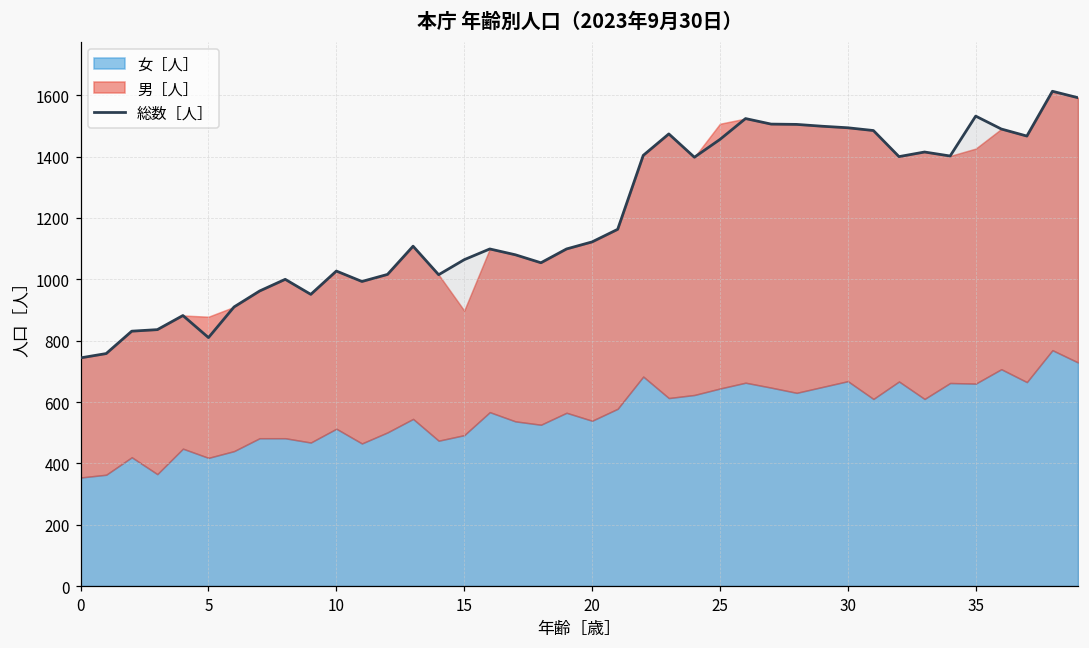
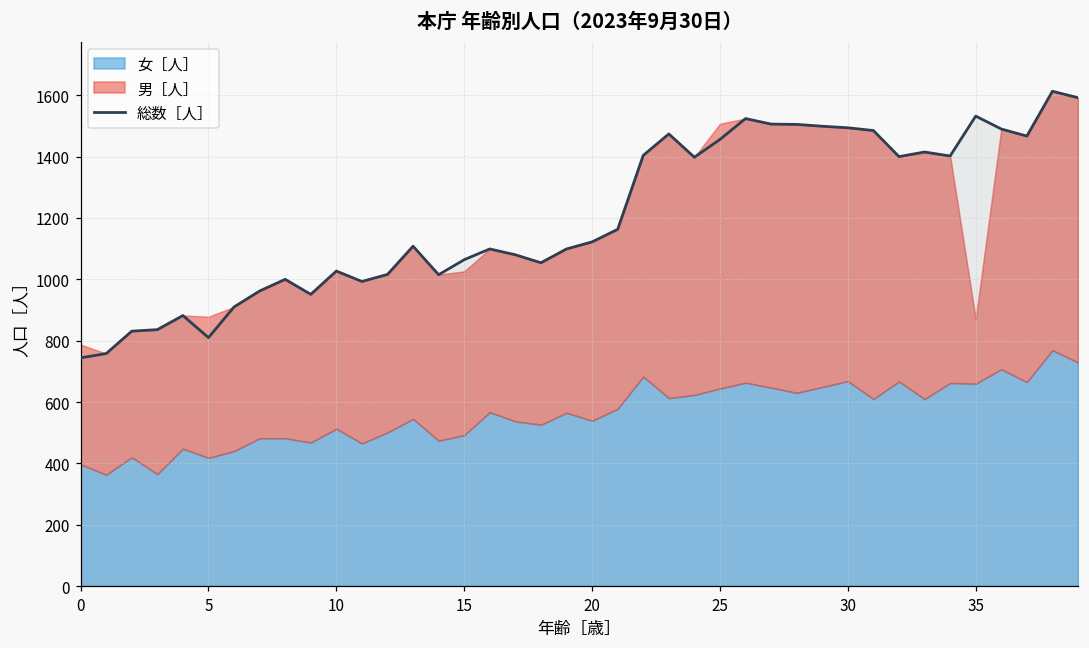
女［人］, 0: 350 -> 400
男［人］, 15: 410 -> 530
男［人］, 35: 770 -> 210
